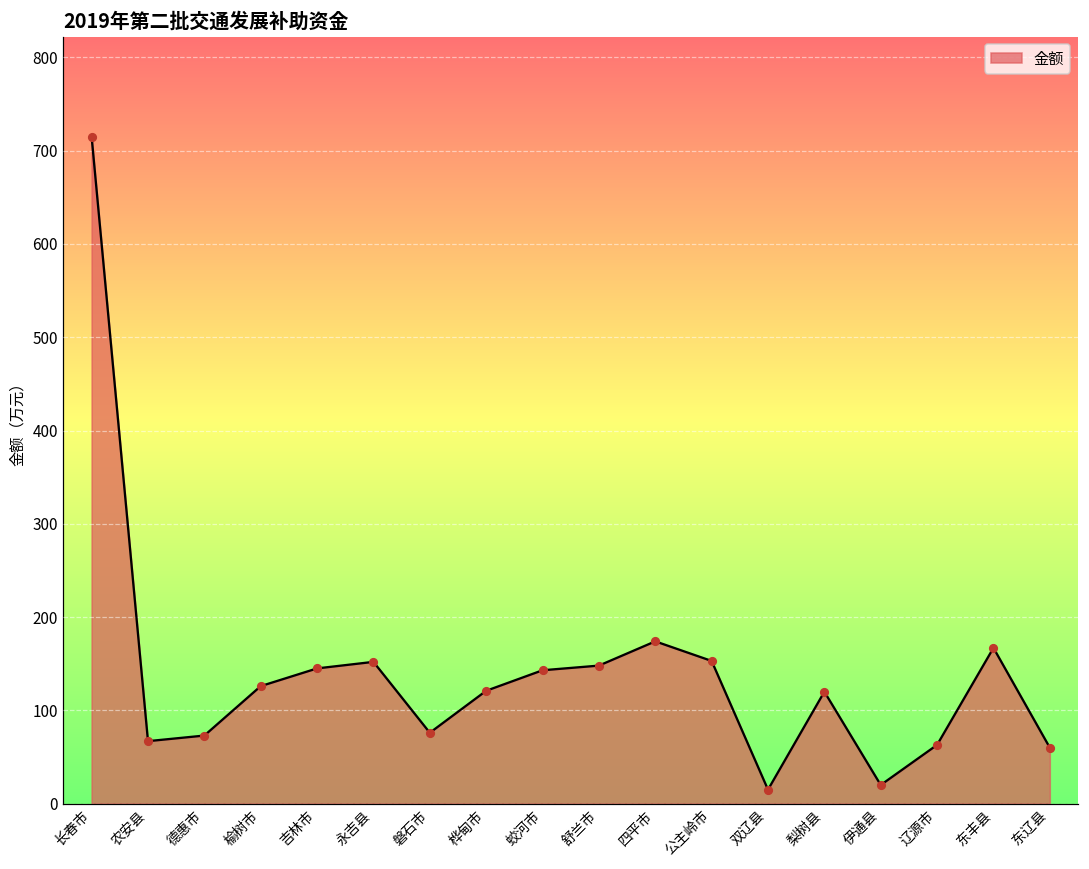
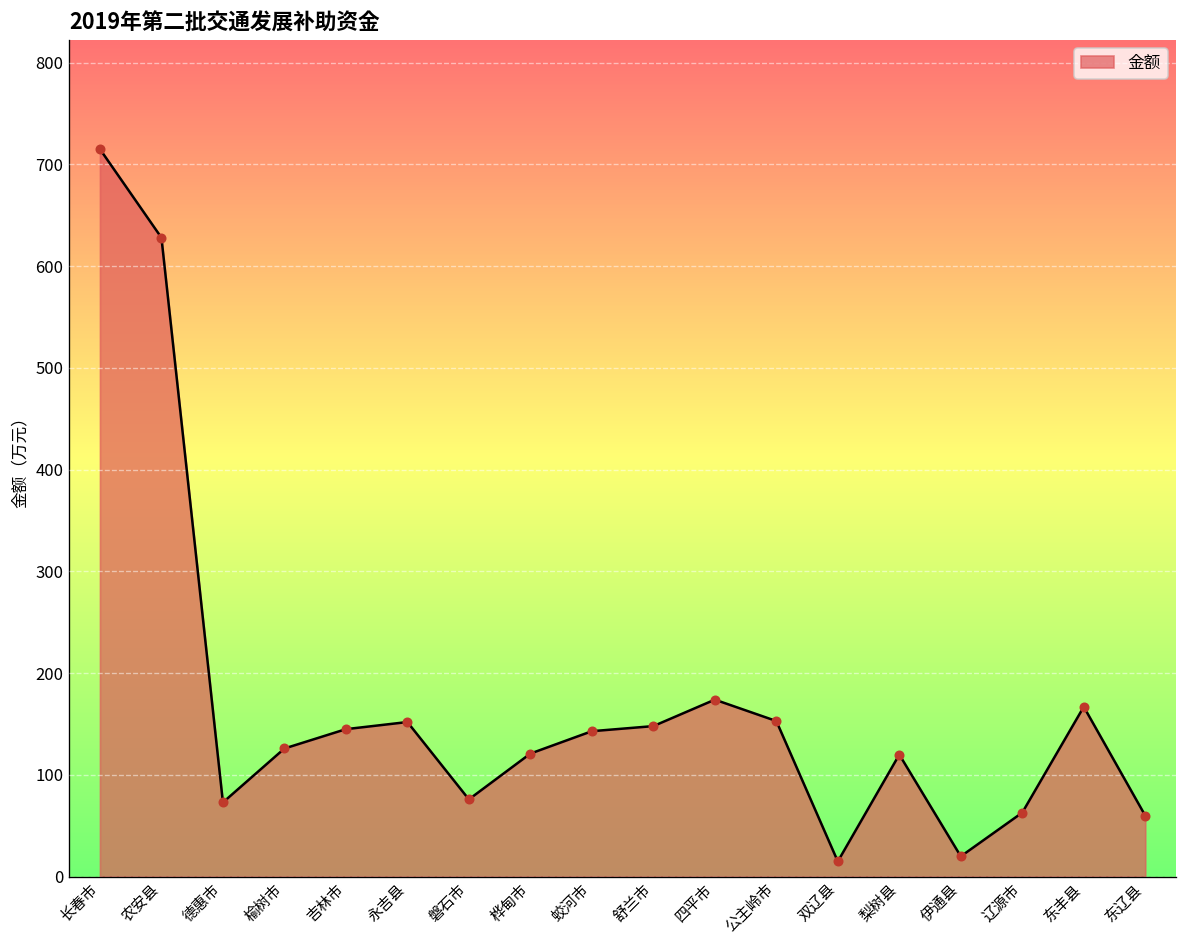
农安县: 70 -> 630
